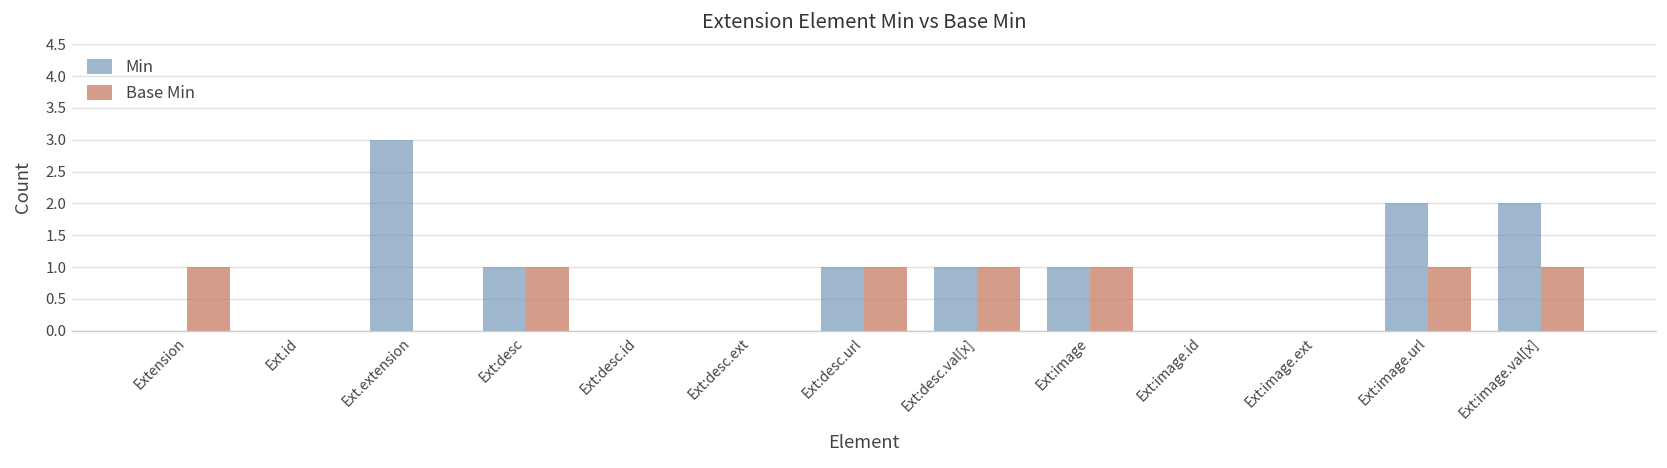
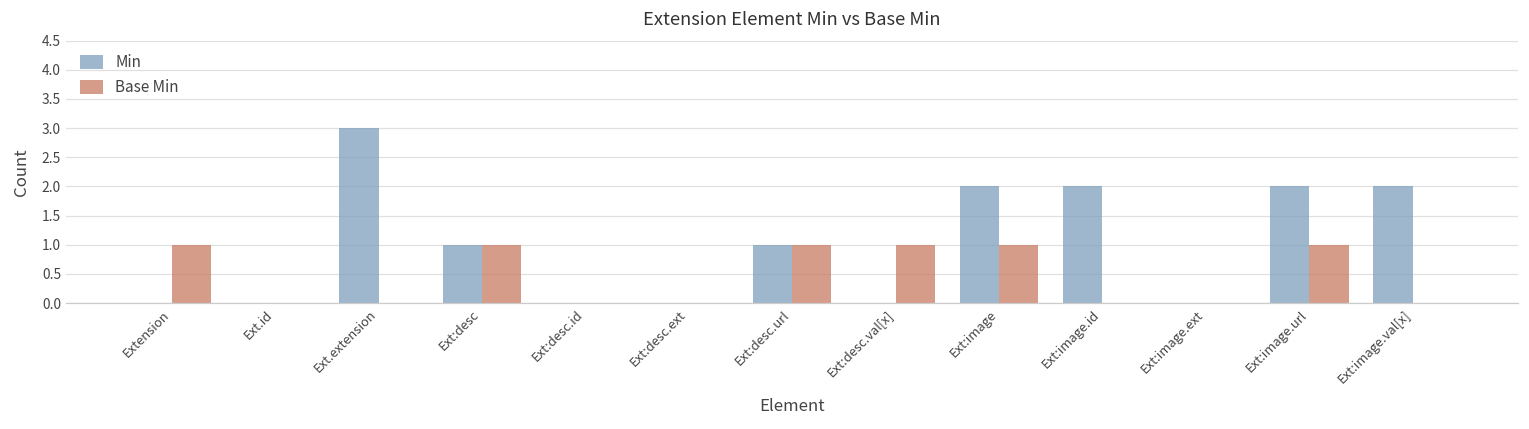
Min, Ext:desc.val[x]: 1 -> 0
Min, Ext:image: 1 -> 2
Min, Ext:image.id: 0 -> 2
Base Min, Ext:image.val[x]: 1 -> 0
